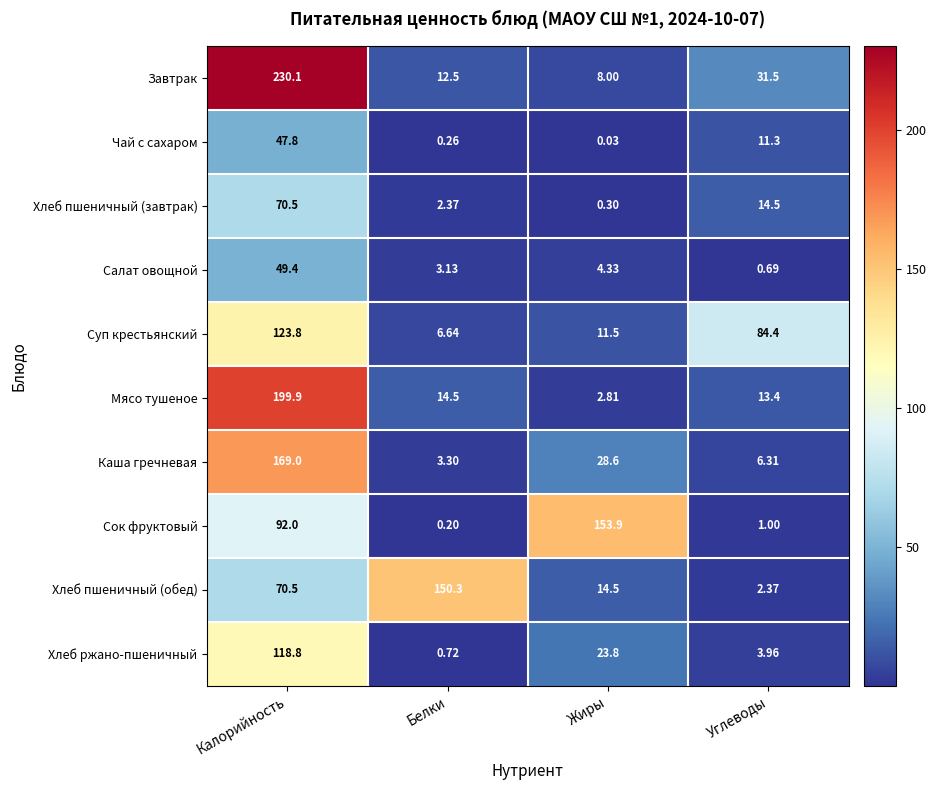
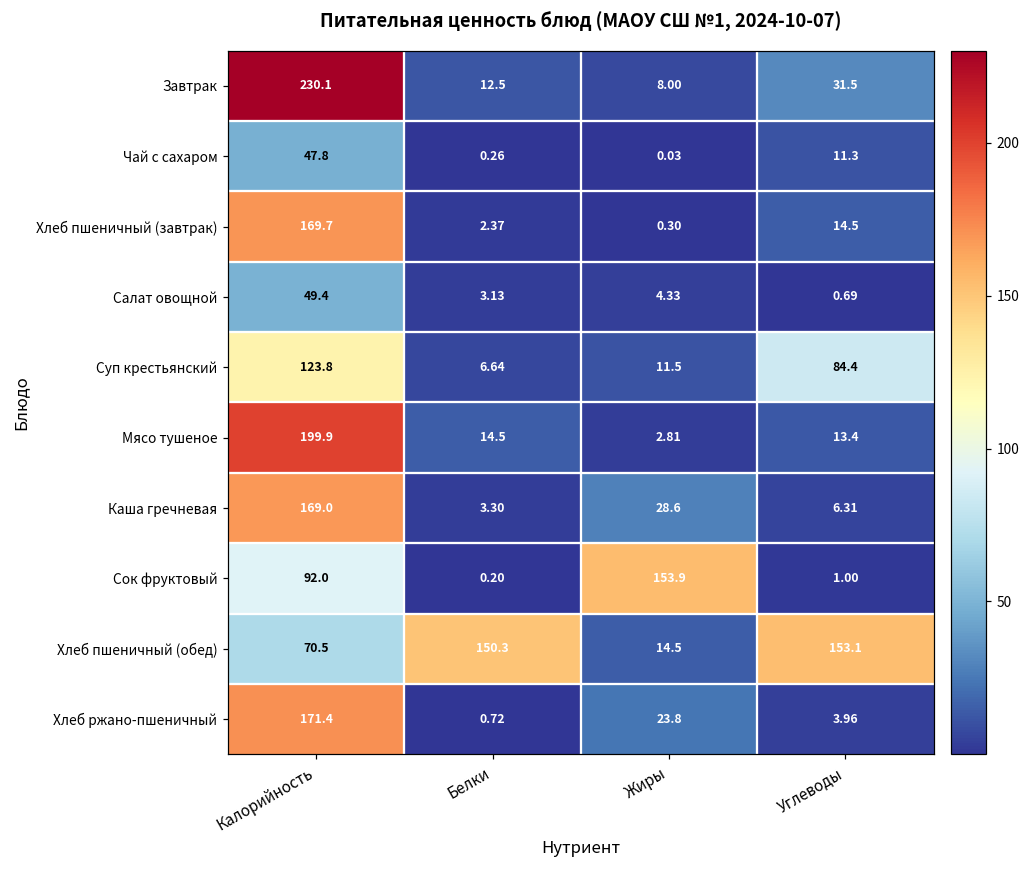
Хлеб пшеничный (завтрак), Калорийность: 70.5 -> 169.7
Хлеб пшеничный (обед), Углеводы: 2.37 -> 153.1
Хлеб ржано-пшеничный, Калорийность: 118.8 -> 171.4
